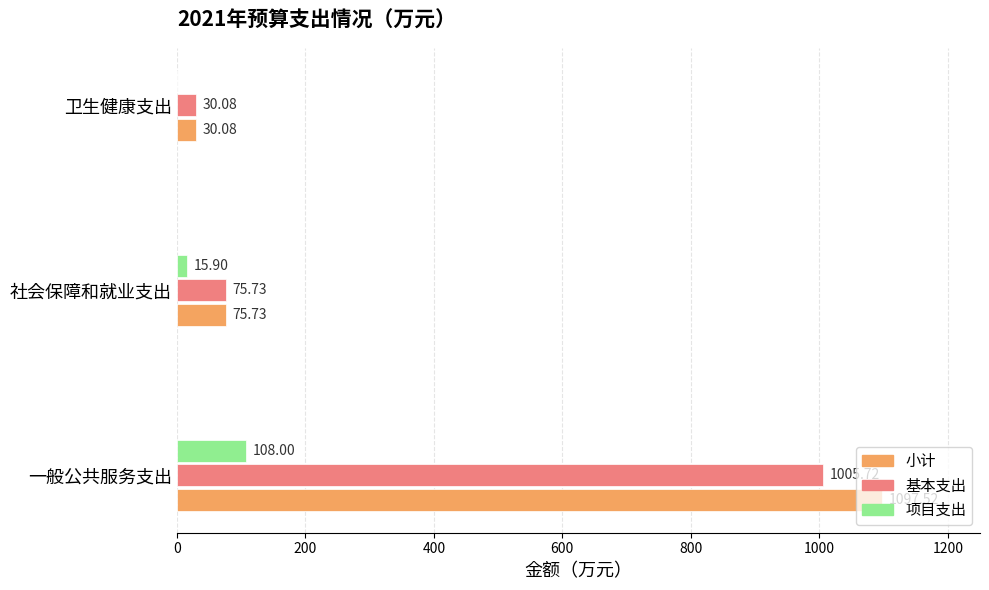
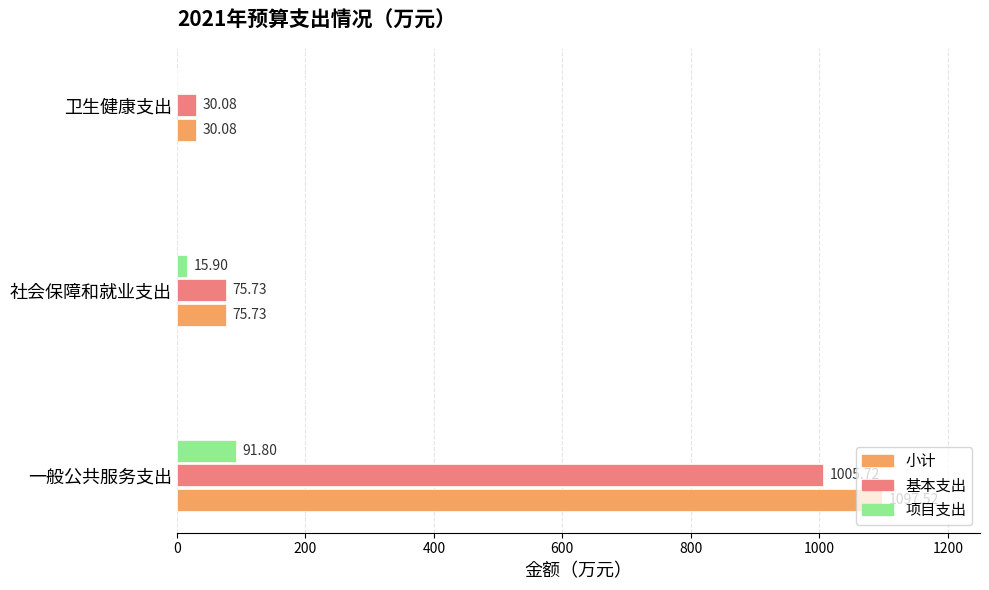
项目支出, 一般公共服务支出: 108.00 -> 91.80
